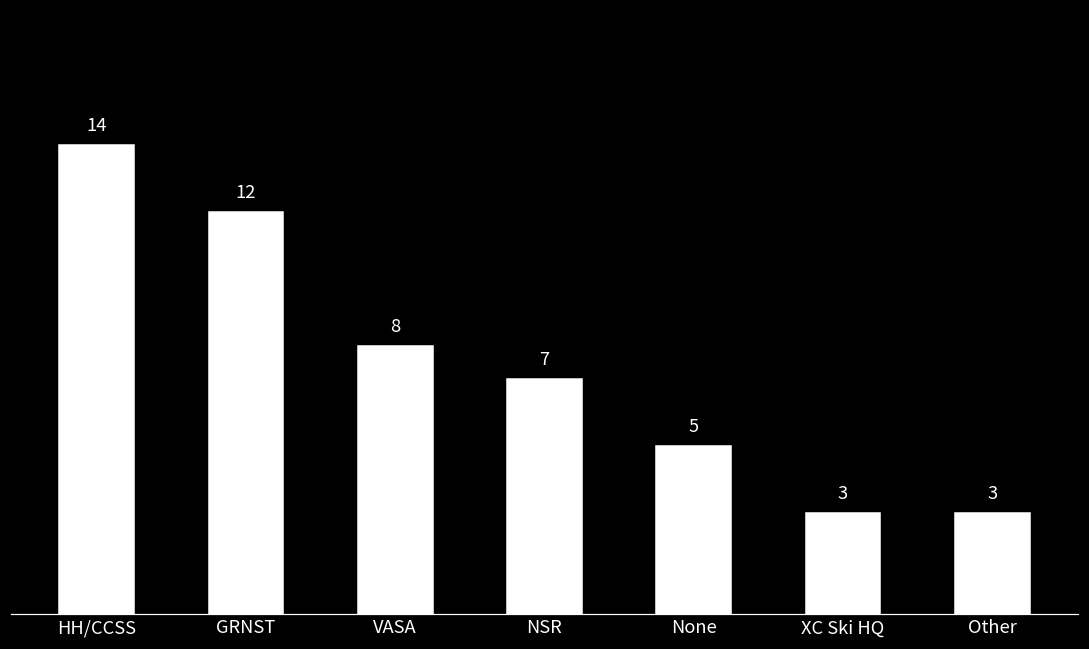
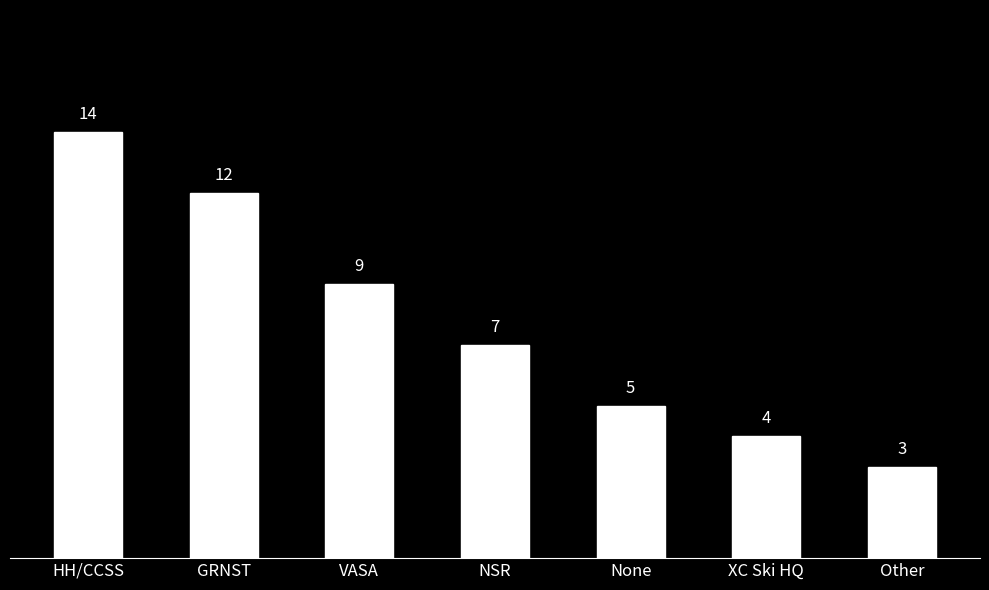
VASA: 8 -> 9
XC Ski HQ: 3 -> 4
